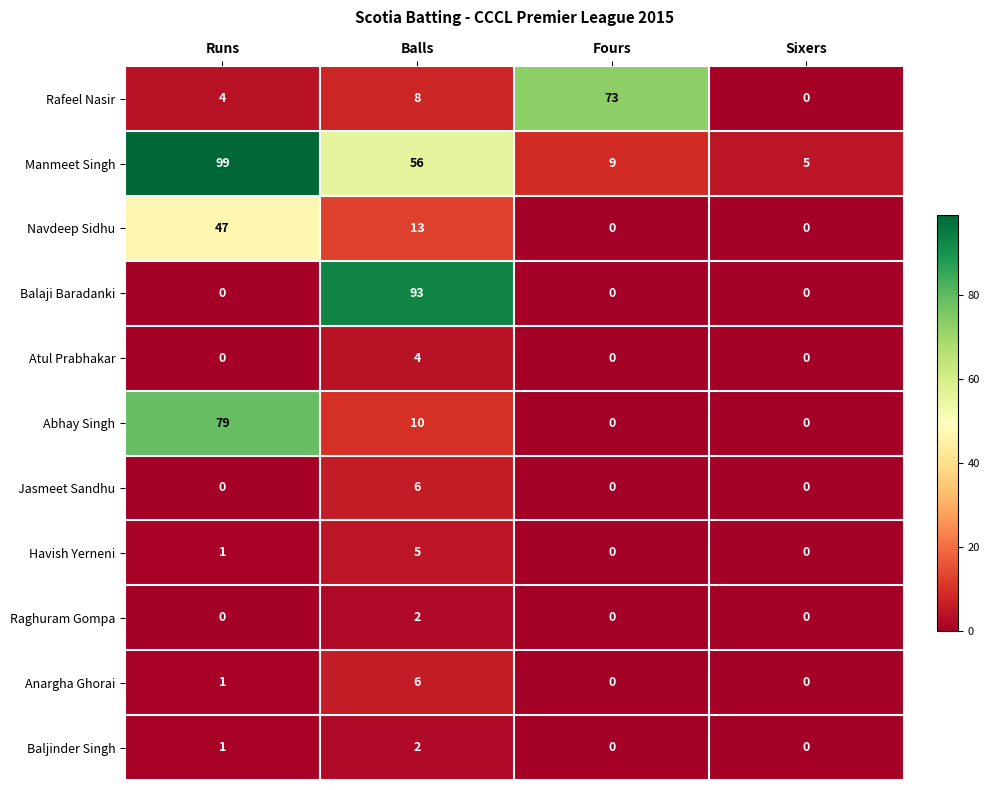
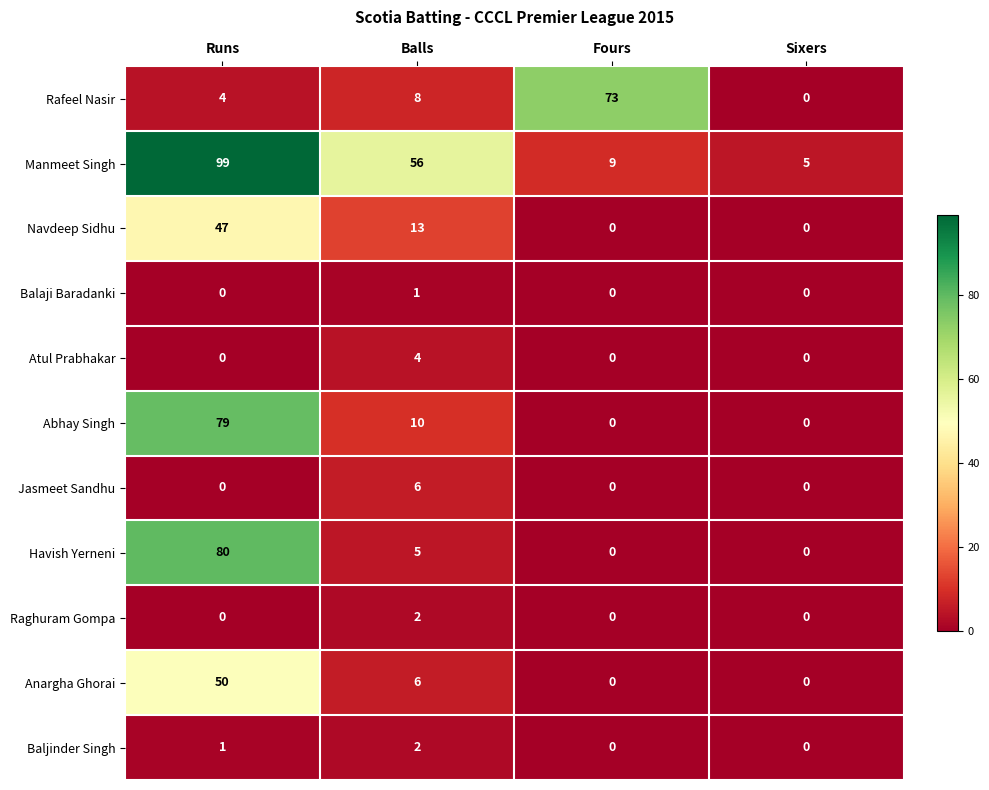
Balaji Baradanki, Balls: 93 -> 1
Havish Yerneni, Runs: 1 -> 80
Anargha Ghorai, Runs: 1 -> 50
